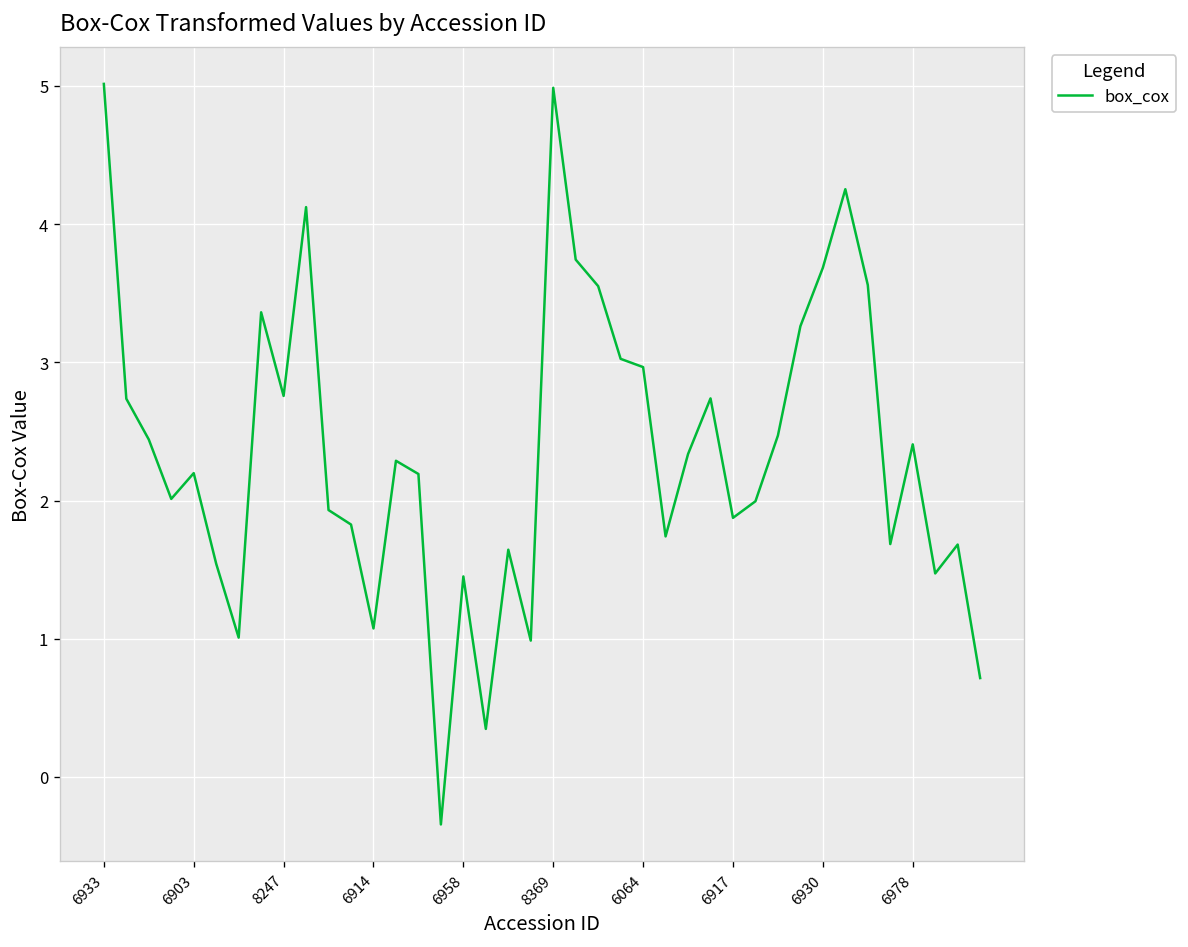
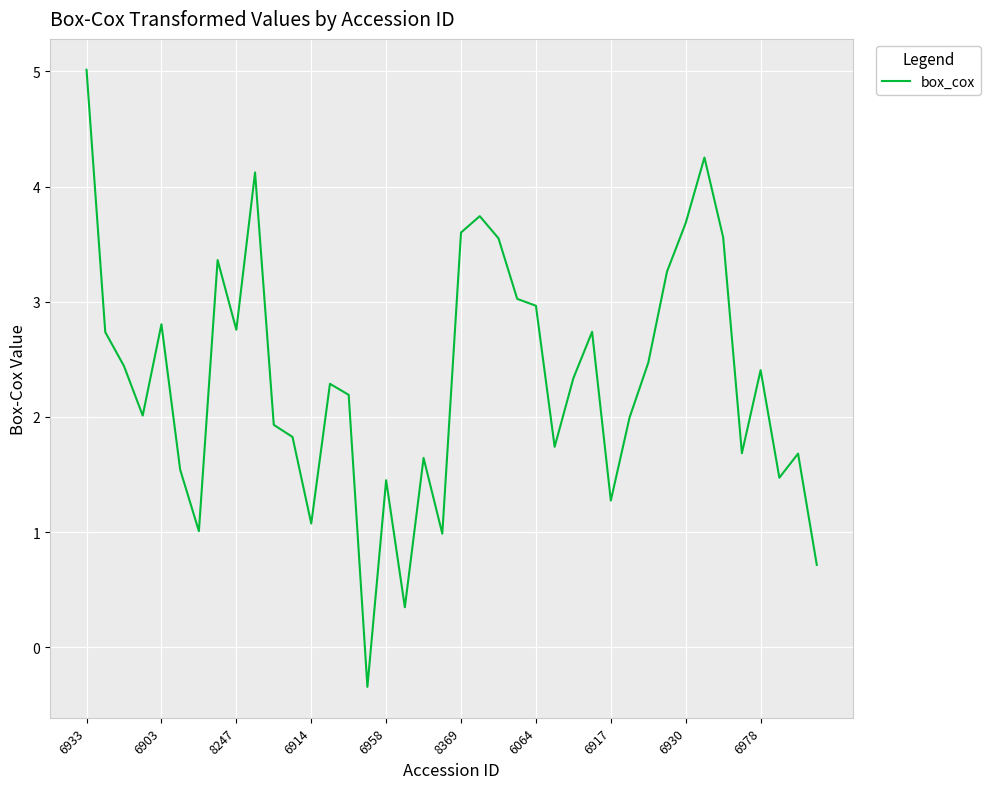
6903: 2.20 -> 2.80
8369: 4.99 -> 3.60
6917: 1.87 -> 1.27
